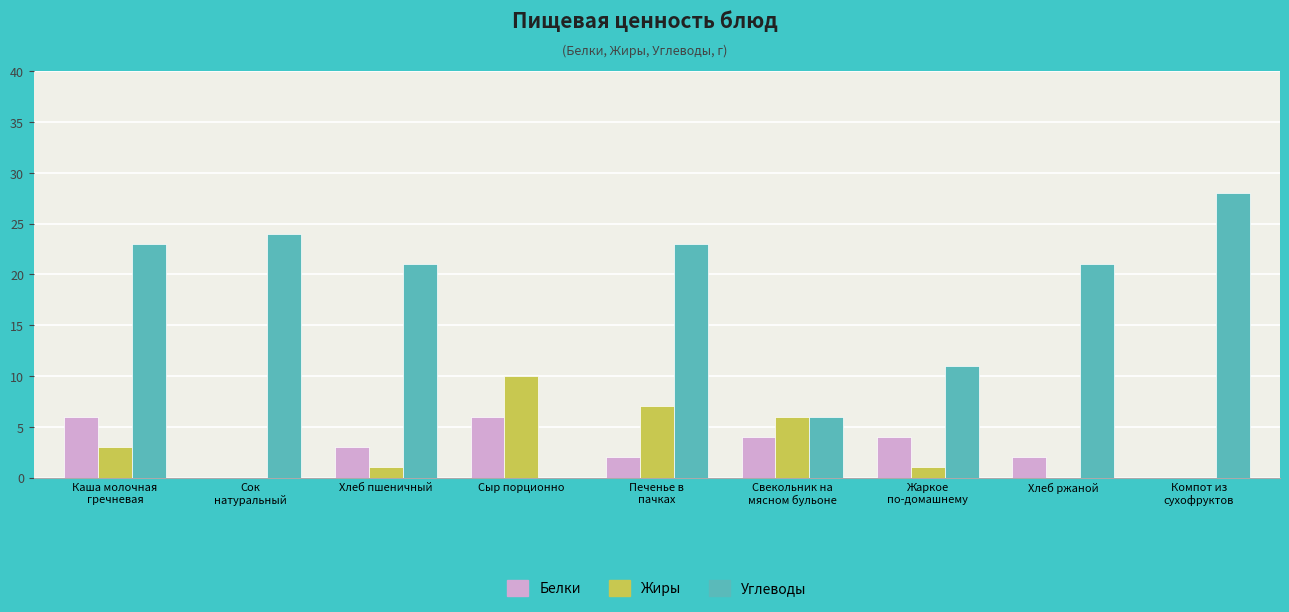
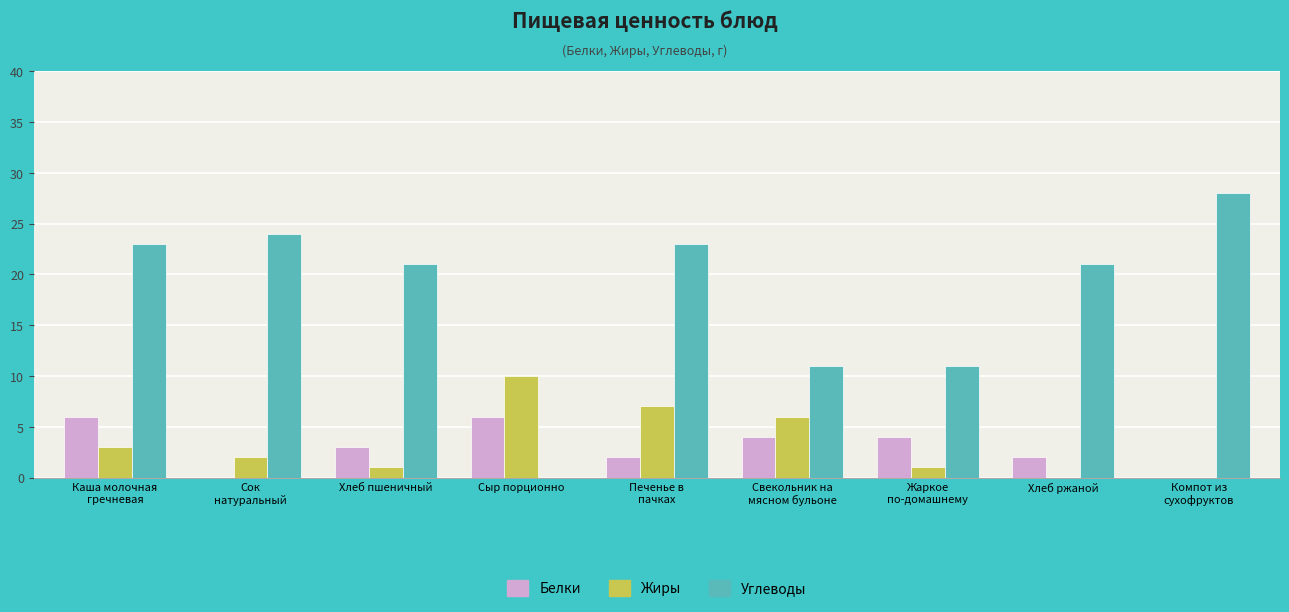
Жиры, Сок натуральный: 0 -> 2
Углеводы, Свекольник на мясном бульоне: 6 -> 11
